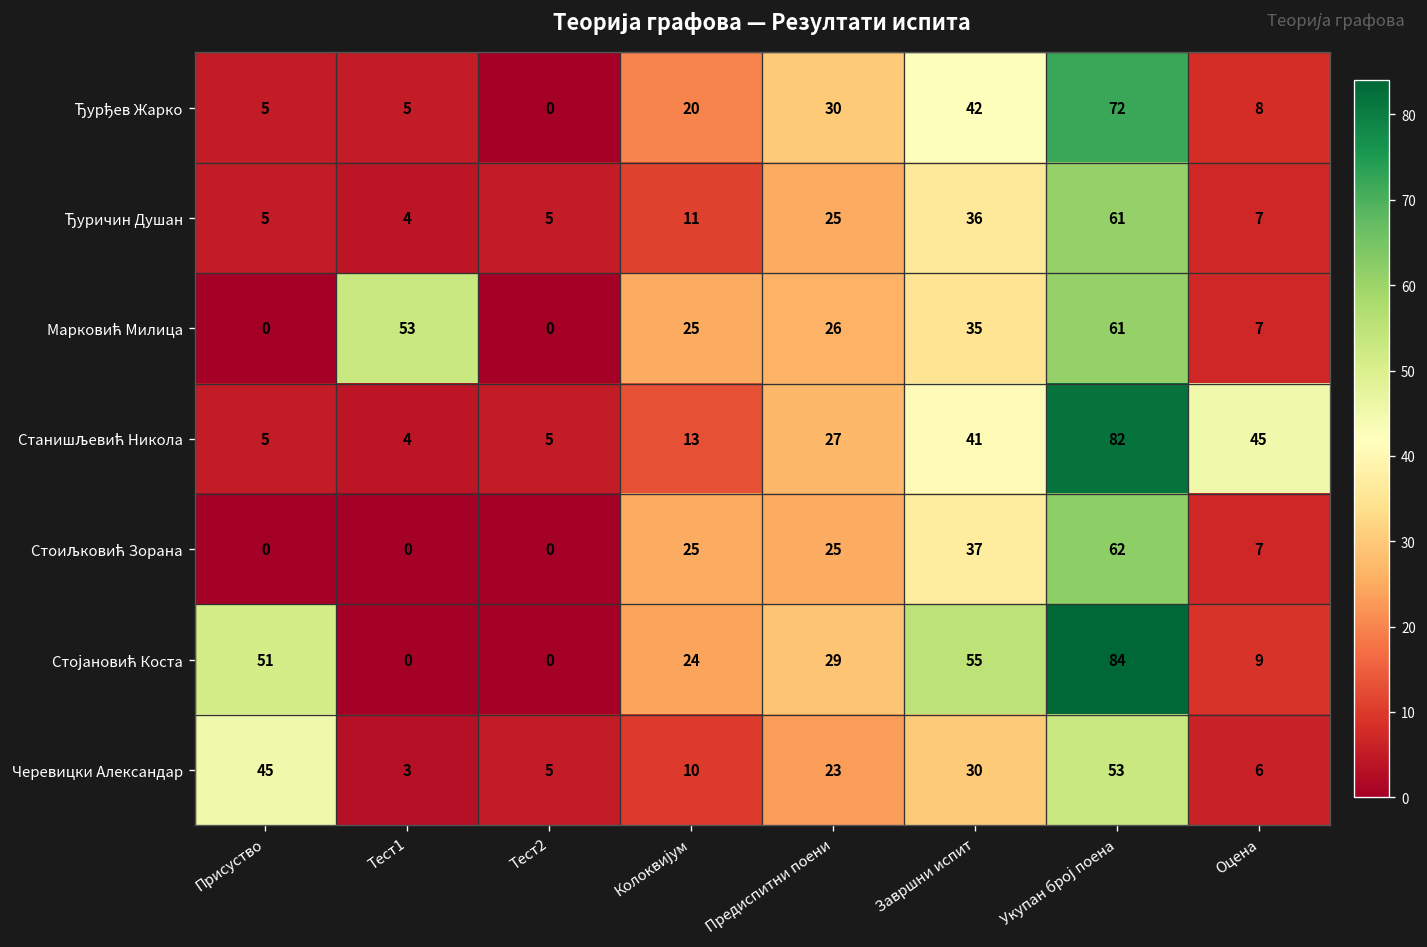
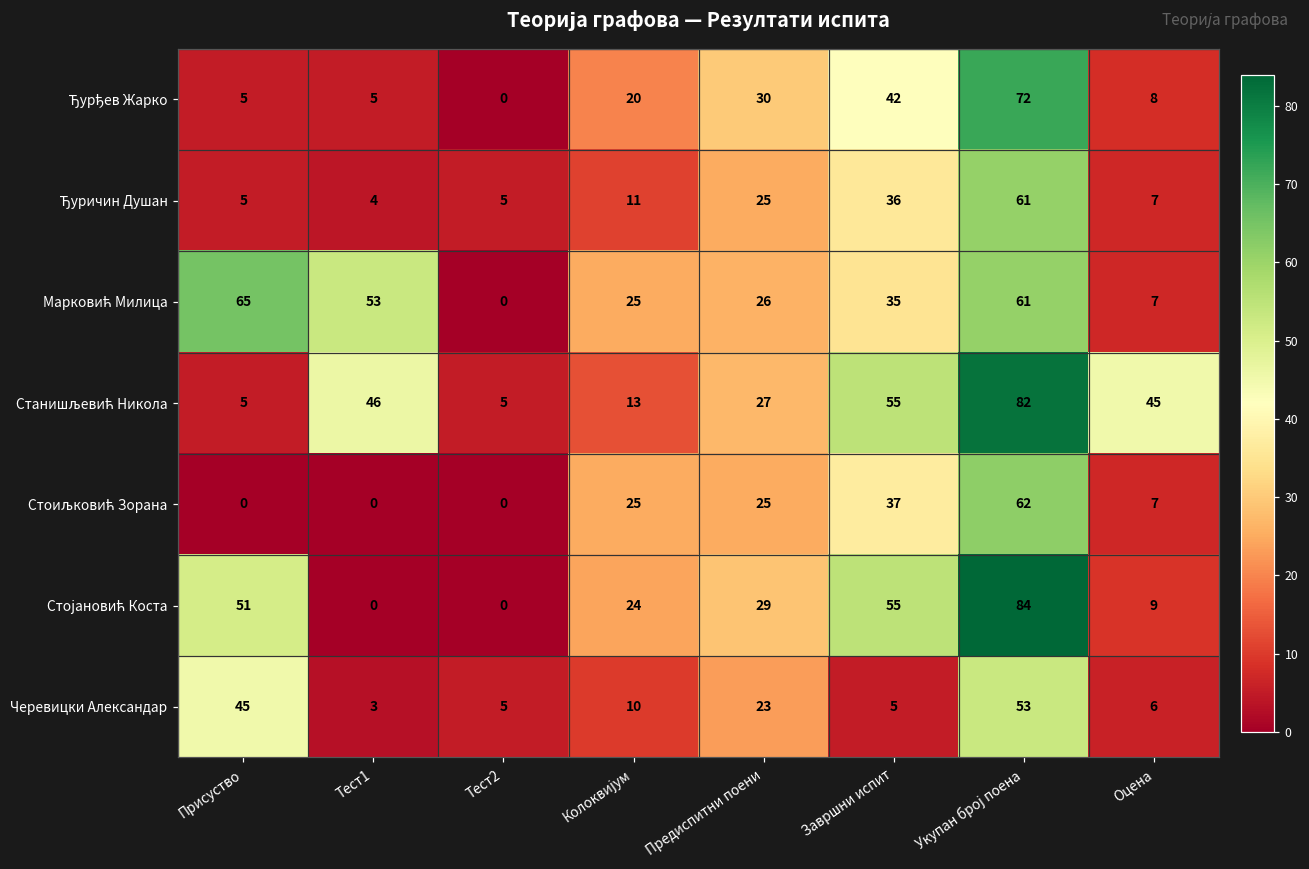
Марковић Милица, Присуство: 0 -> 65
Станишљевић Никола, Тест1: 4 -> 46
Станишљевић Никола, Завршни испит: 41 -> 55
Черевицки Александар, Завршни испит: 30 -> 5
